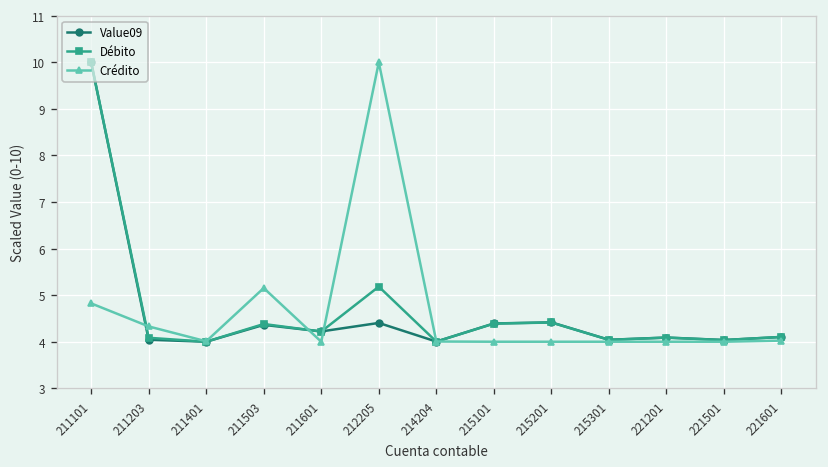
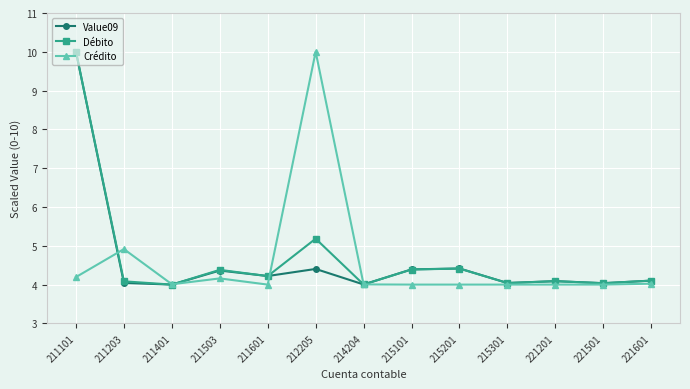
Crédito, 211101: 4.8 -> 4.2
Crédito, 211203: 4.3 -> 4.9
Crédito, 211503: 5.2 -> 4.2
